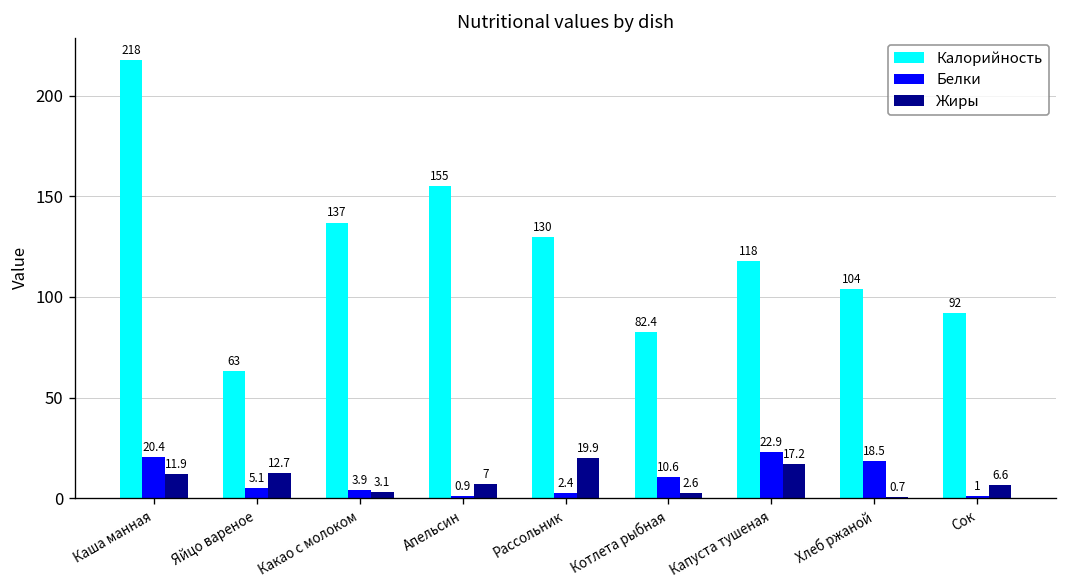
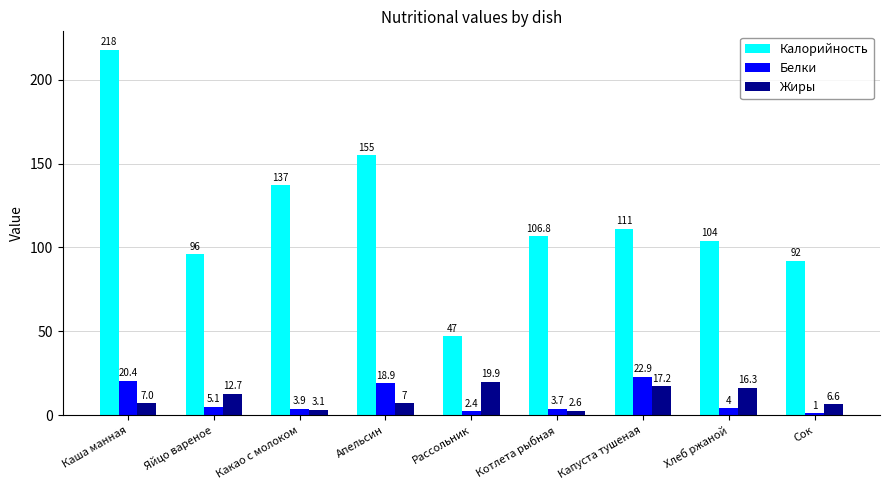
Жиры, Каша манная: 11.9 -> 7.0
Калорийность, Яйцо вареное: 63 -> 96
Белки, Апельсин: 0.9 -> 18.9
Калорийность, Рассольник: 130 -> 47
Калорийность, Котлета рыбная: 82.4 -> 106.8
Белки, Котлета рыбная: 10.6 -> 3.7
Калорийность, Капуста тушеная: 118 -> 111
Белки, Хлеб ржаной: 18.5 -> 4
Жиры, Хлеб ржаной: 0.7 -> 16.3
